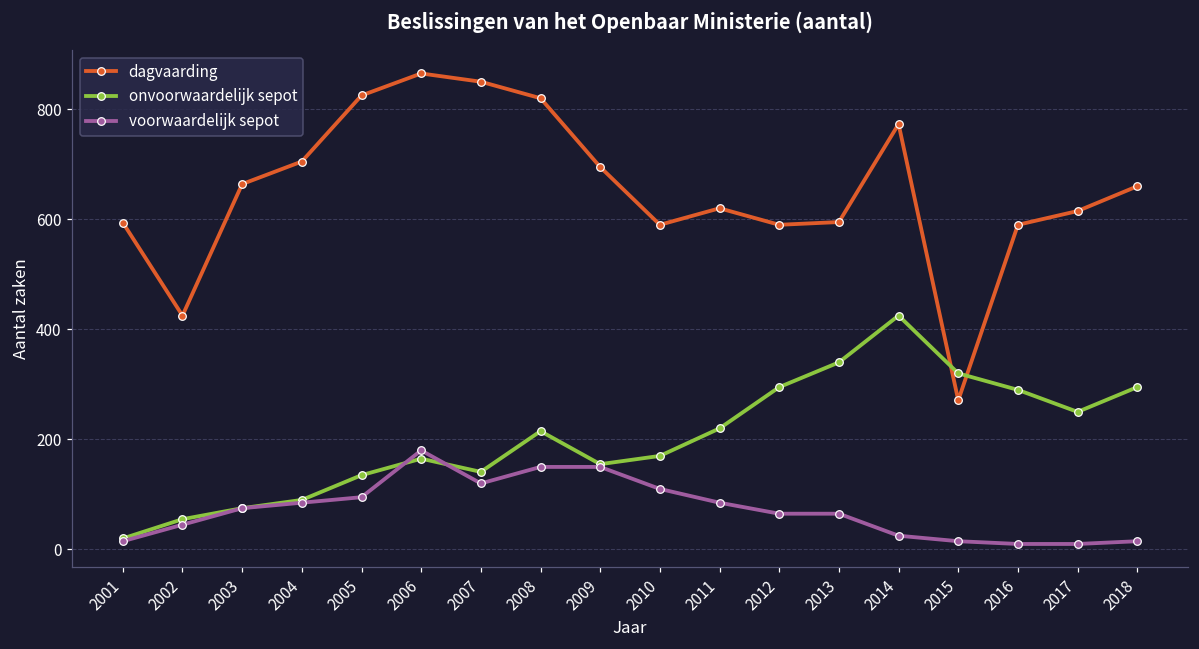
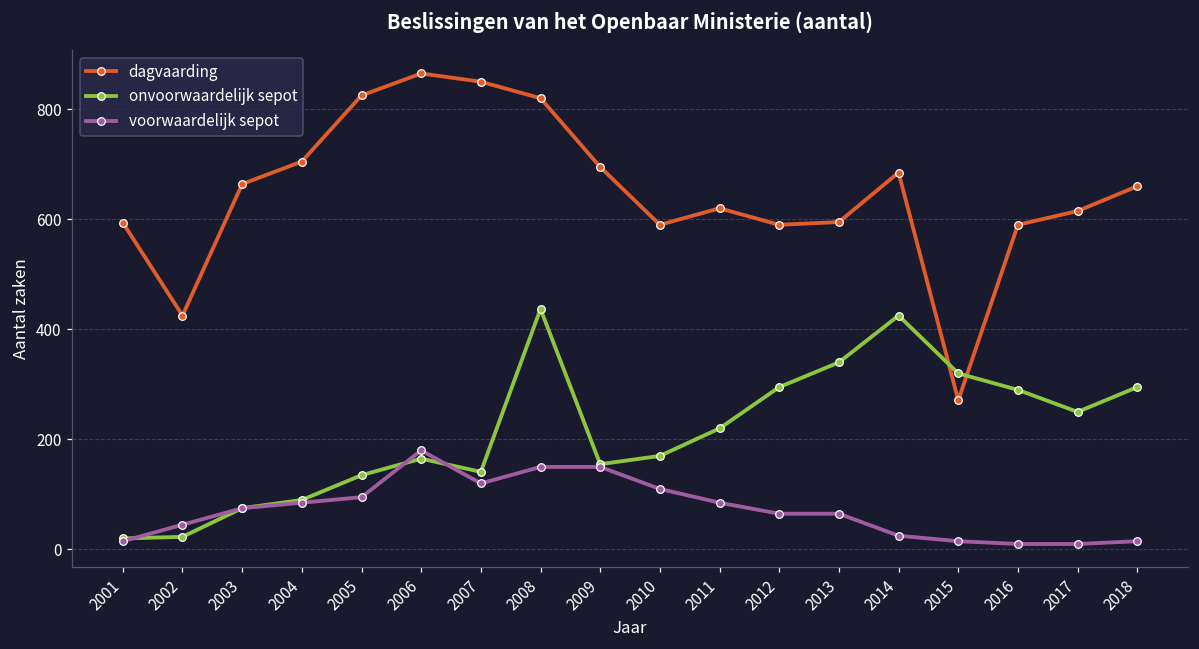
onvoorwaardelijk sepot, 2002: 60 -> 20
onvoorwaardelijk sepot, 2008: 220 -> 440
dagvaarding, 2014: 770 -> 690
